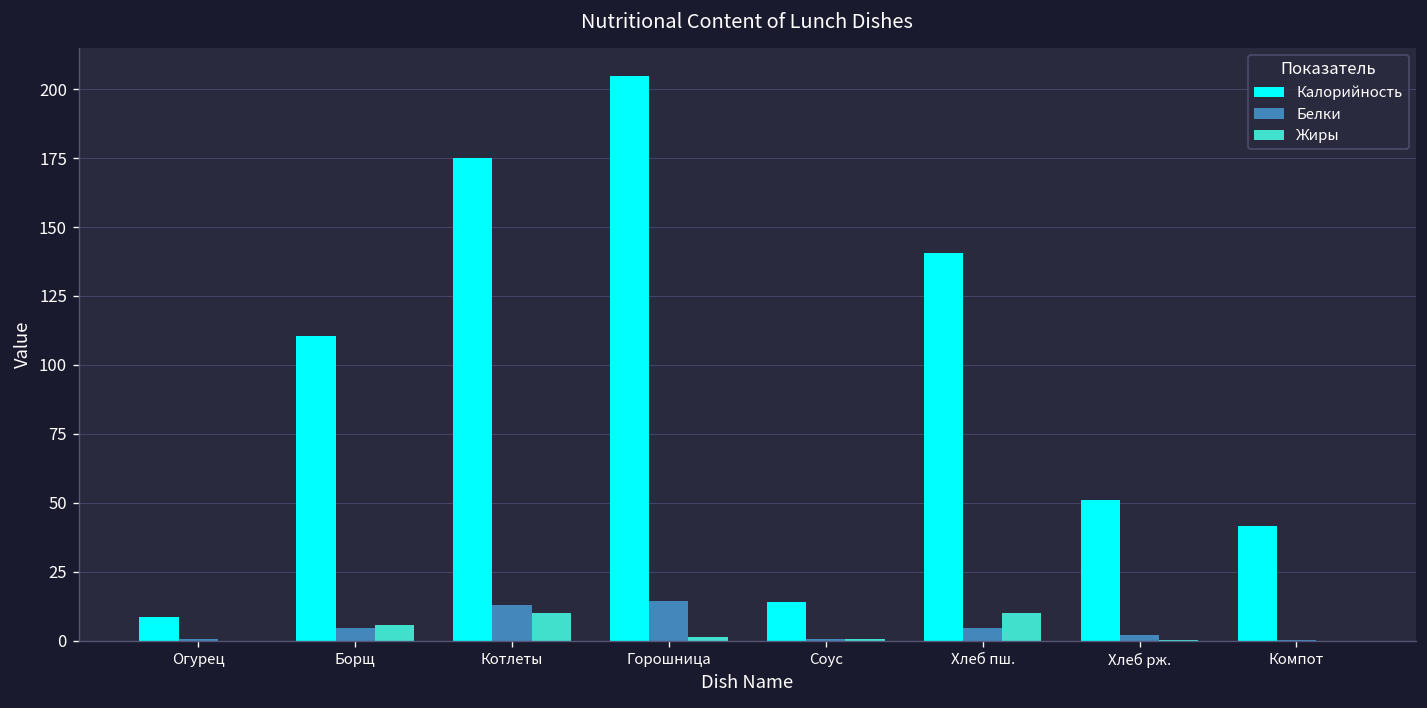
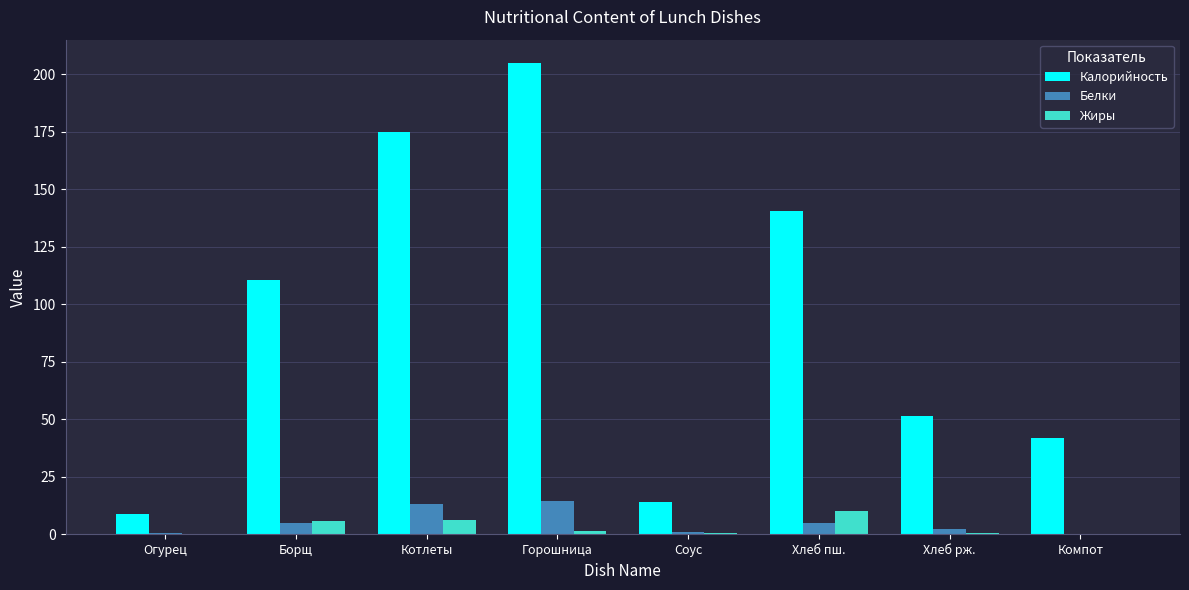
Жиры, Котлеты: 10 -> 6
